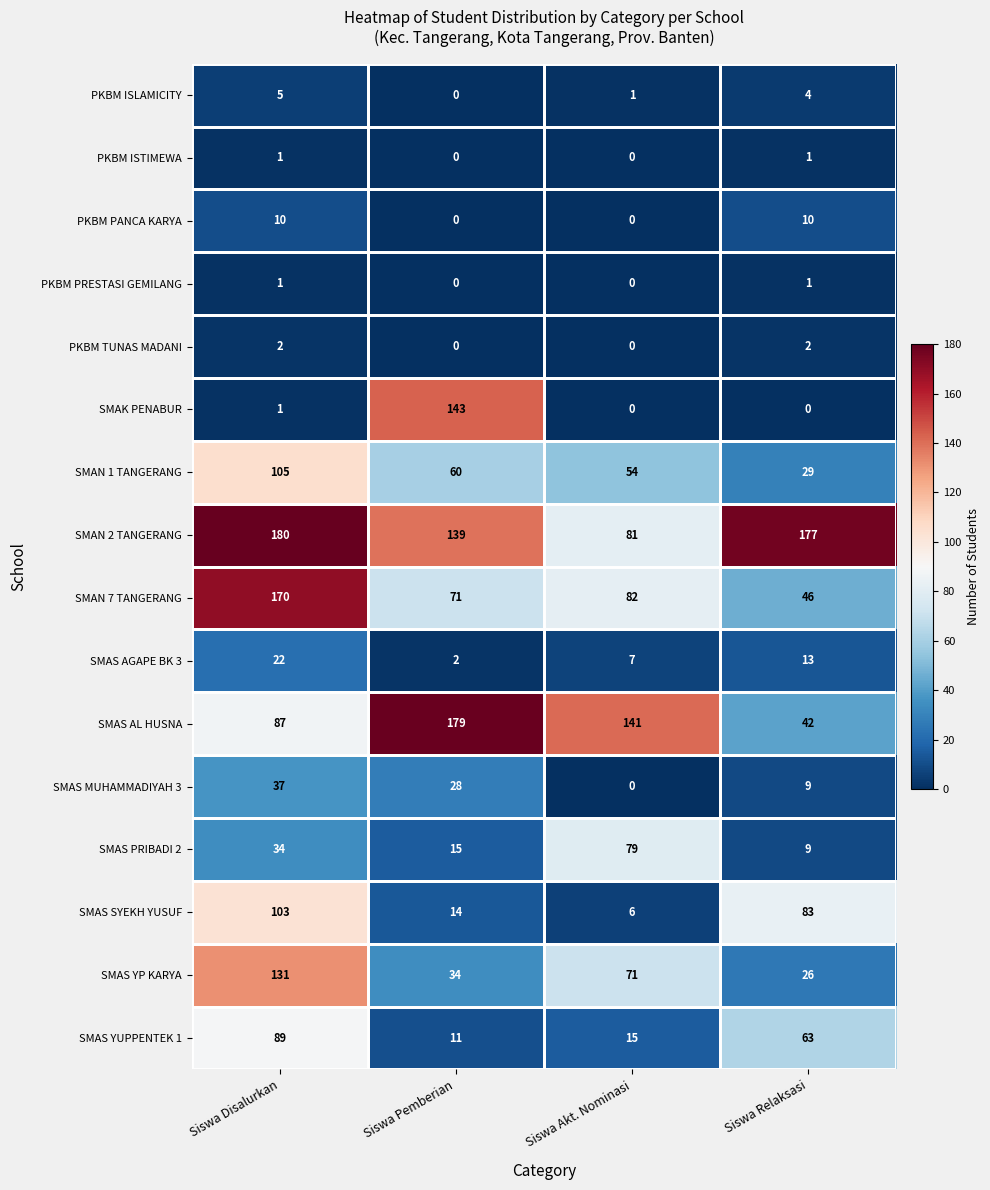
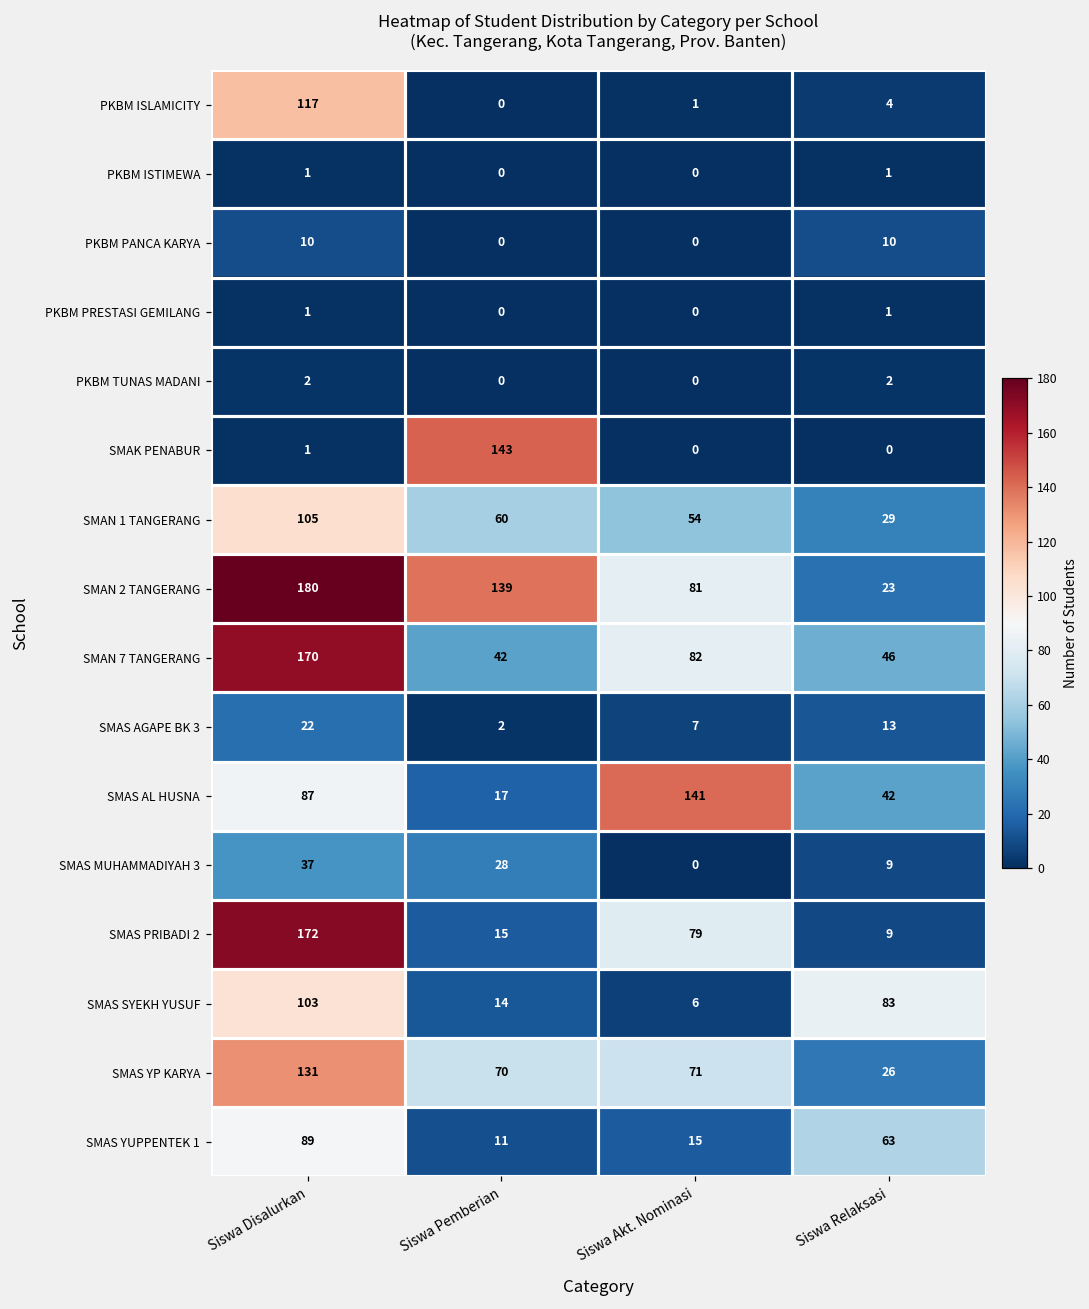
PKBM ISLAMICITY, Siswa Disalurkan: 5 -> 117
SMAN 2 TANGERANG, Siswa Relaksasi: 177 -> 23
SMAN 7 TANGERANG, Siswa Pemberian: 71 -> 42
SMAS AL HUSNA, Siswa Pemberian: 179 -> 17
SMAS PRIBADI 2, Siswa Disalurkan: 34 -> 172
SMAS YP KARYA, Siswa Pemberian: 34 -> 70
